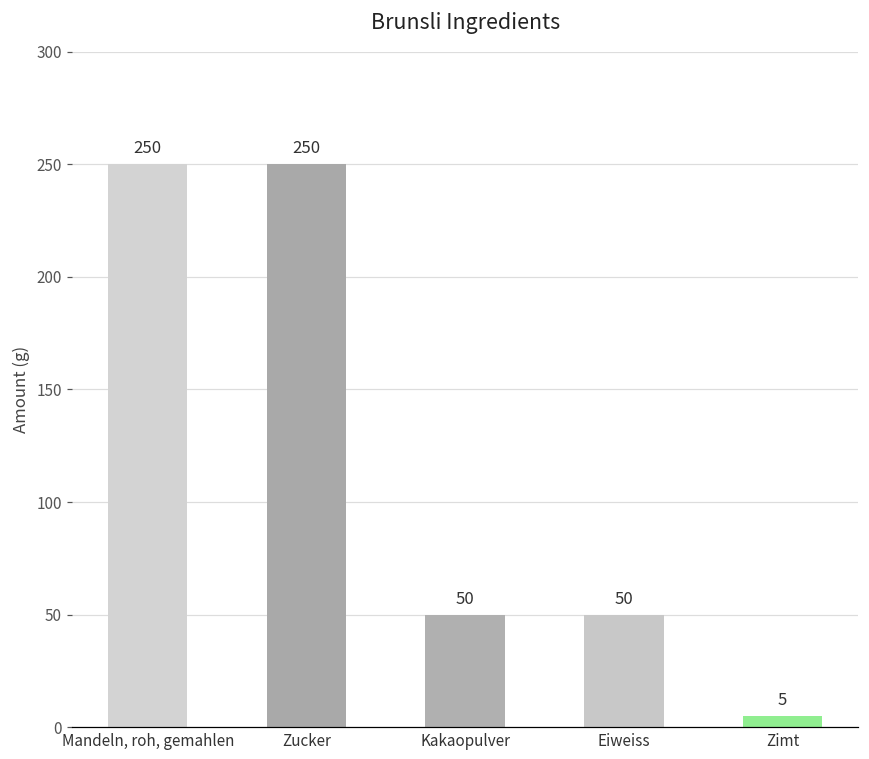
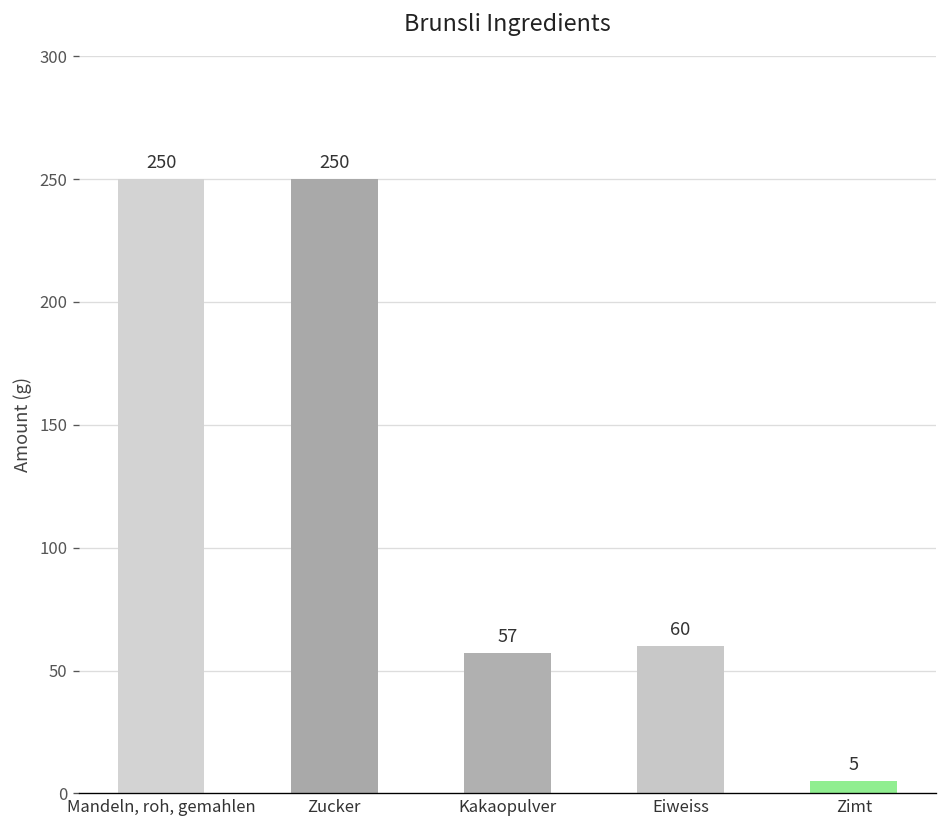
Kakaopulver: 50 -> 57
Eiweiss: 50 -> 60
